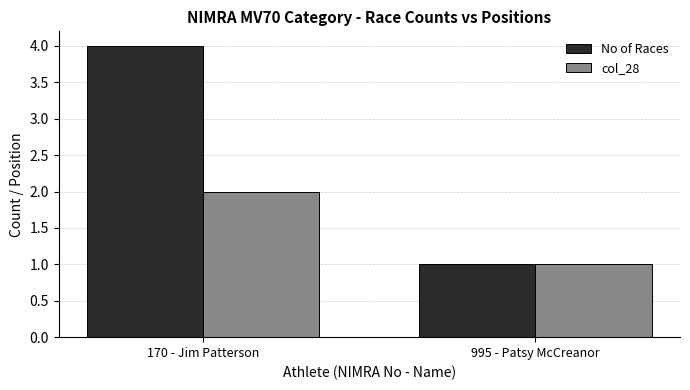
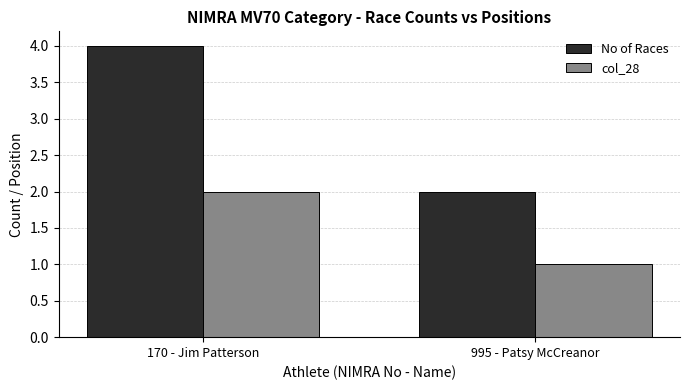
No of Races, 995 - Patsy McCreanor: 1 -> 2
